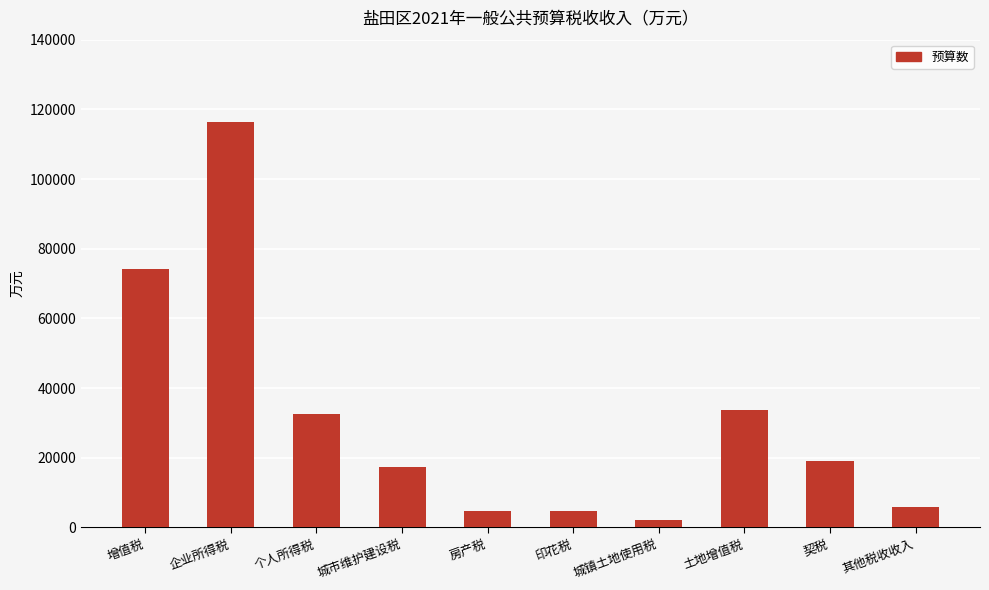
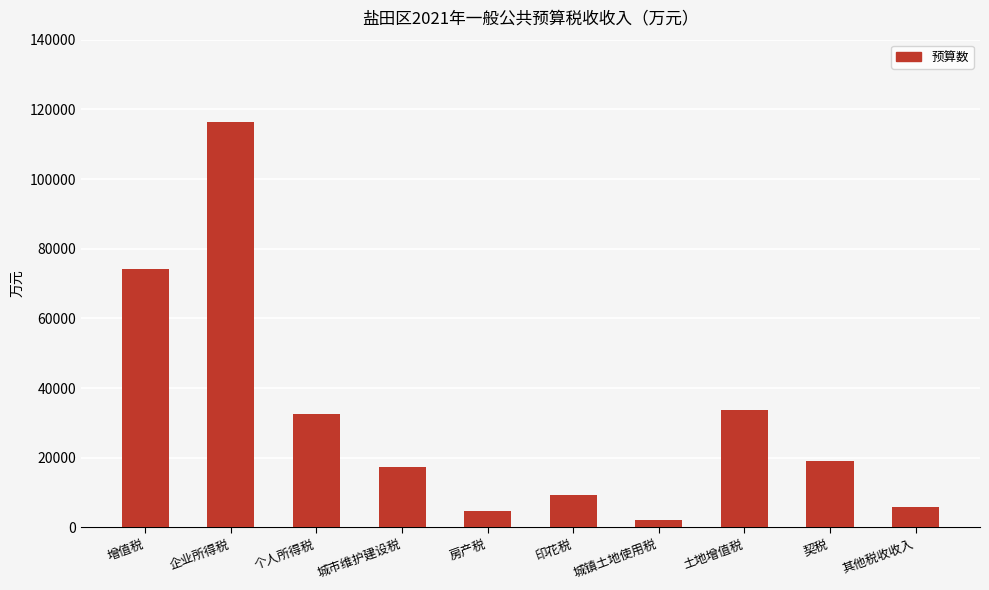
印花税: 5000 -> 9000
